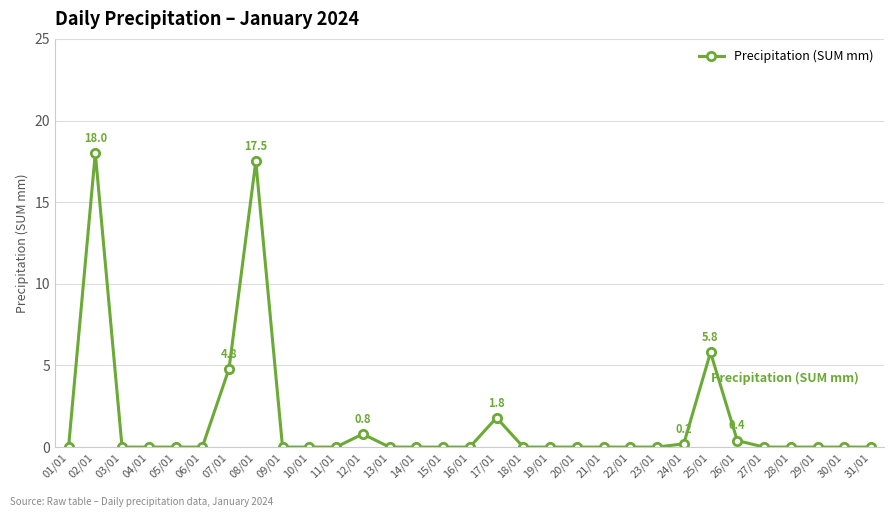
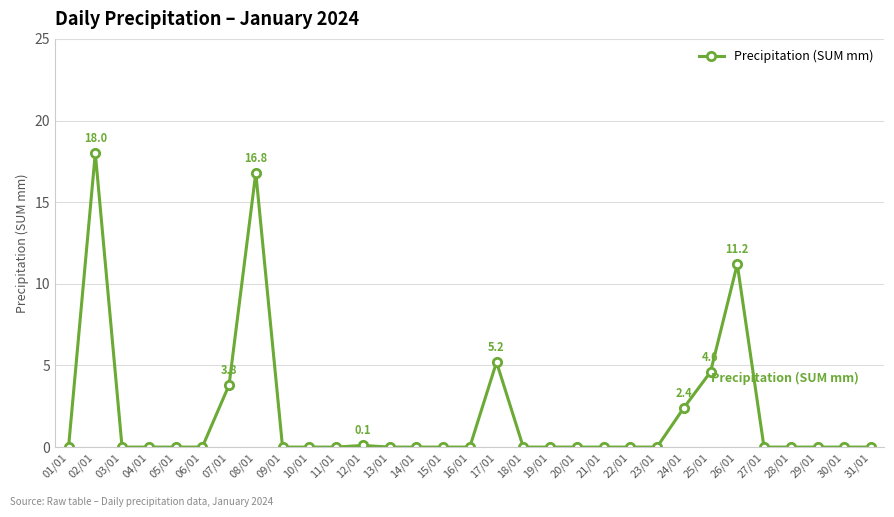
07/01: 4.8 -> 3.8
08/01: 17.5 -> 16.8
12/01: 0.8 -> 0.1
17/01: 1.8 -> 5.2
24/01: 0.2 -> 2.4
25/01: 5.8 -> 4.6
26/01: 0.4 -> 11.2
